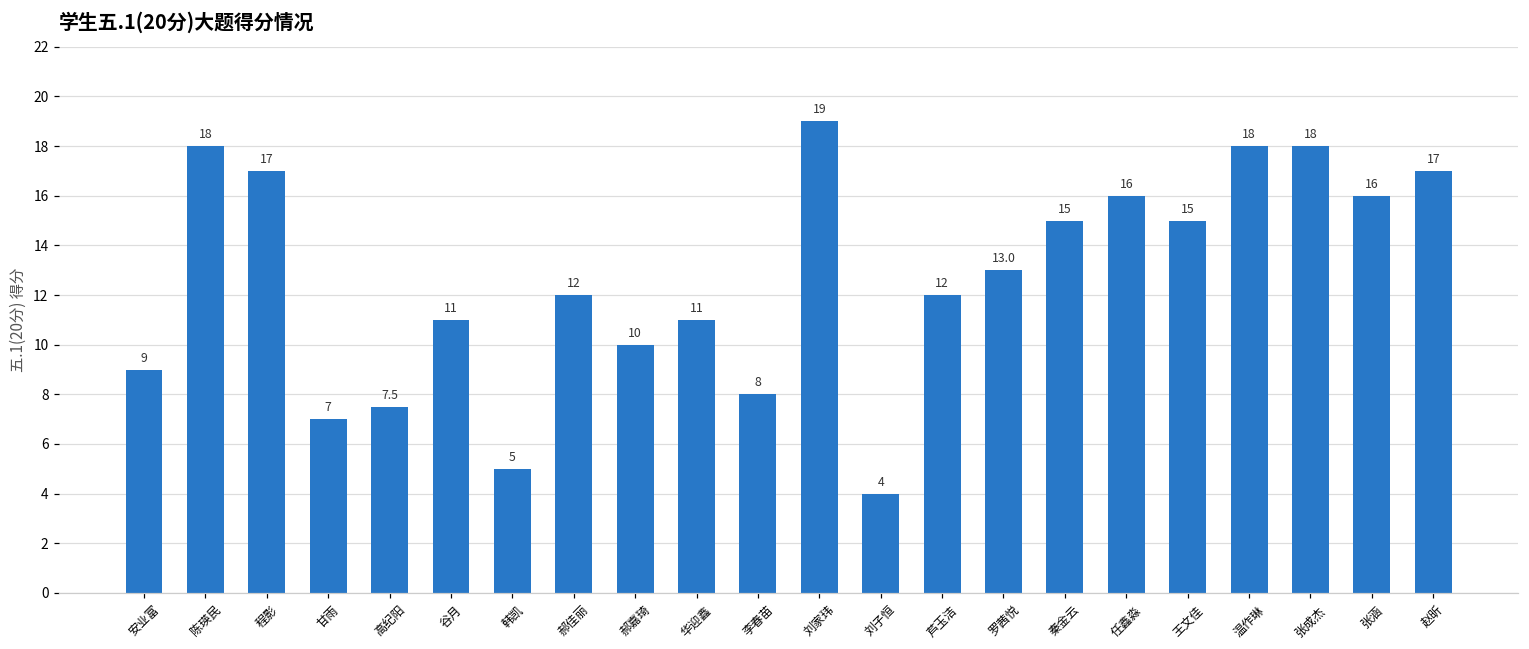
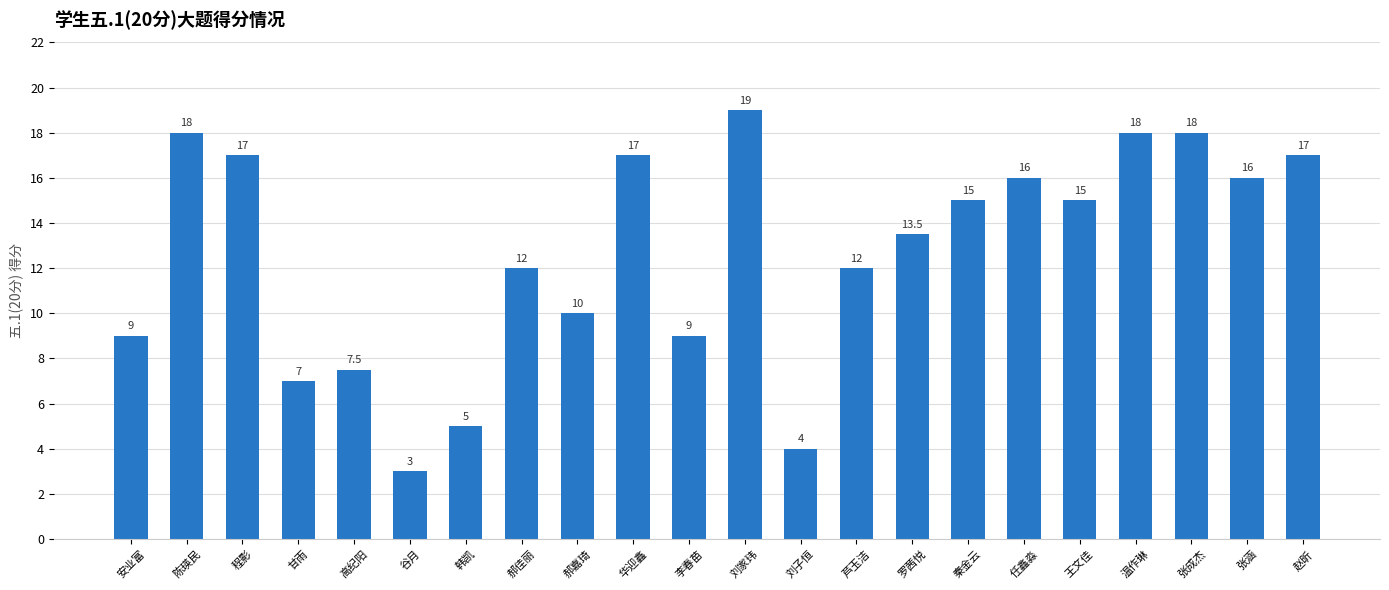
谷月: 11 -> 3
华迎鑫: 11 -> 17
李春苗: 8 -> 9
罗茜悦: 13.0 -> 13.5
